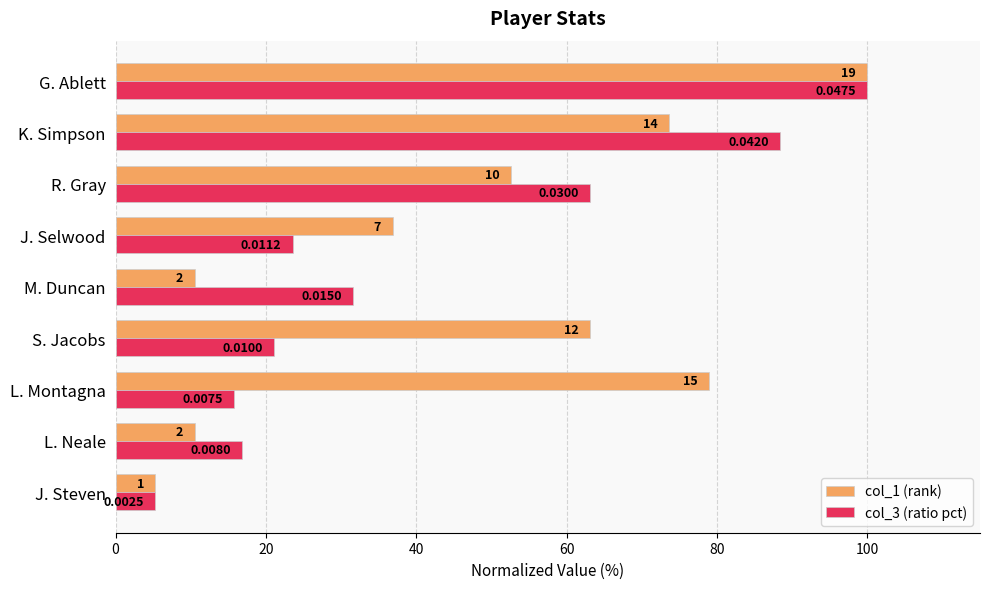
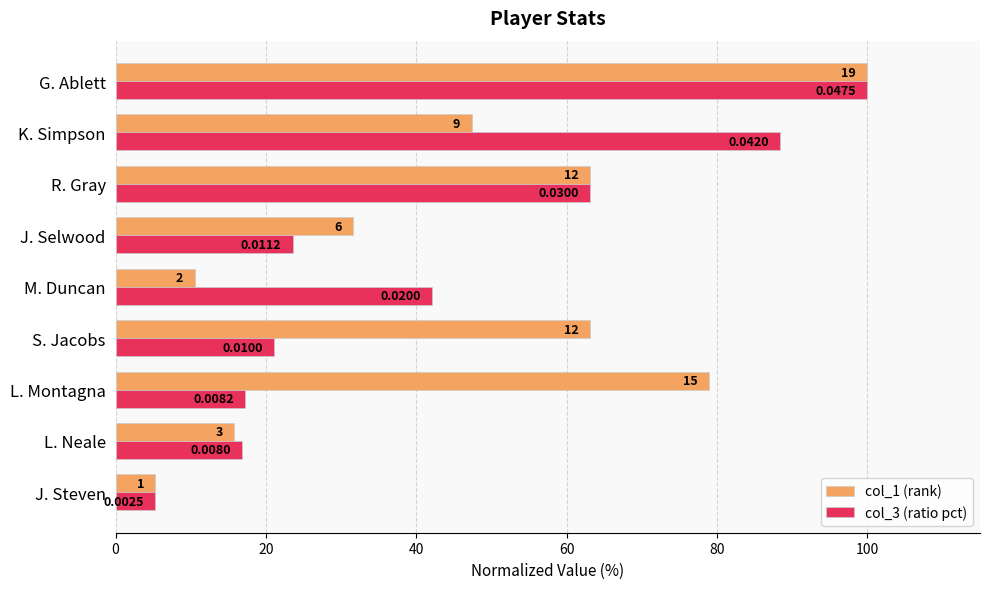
col_1 (rank), K. Simpson: 14 -> 9
col_1 (rank), R. Gray: 10 -> 12
col_1 (rank), J. Selwood: 7 -> 6
col_3 (ratio pct), M. Duncan: 0.0150 -> 0.0200
col_3 (ratio pct), L. Montagna: 0.0075 -> 0.0082
col_1 (rank), L. Neale: 2 -> 3
